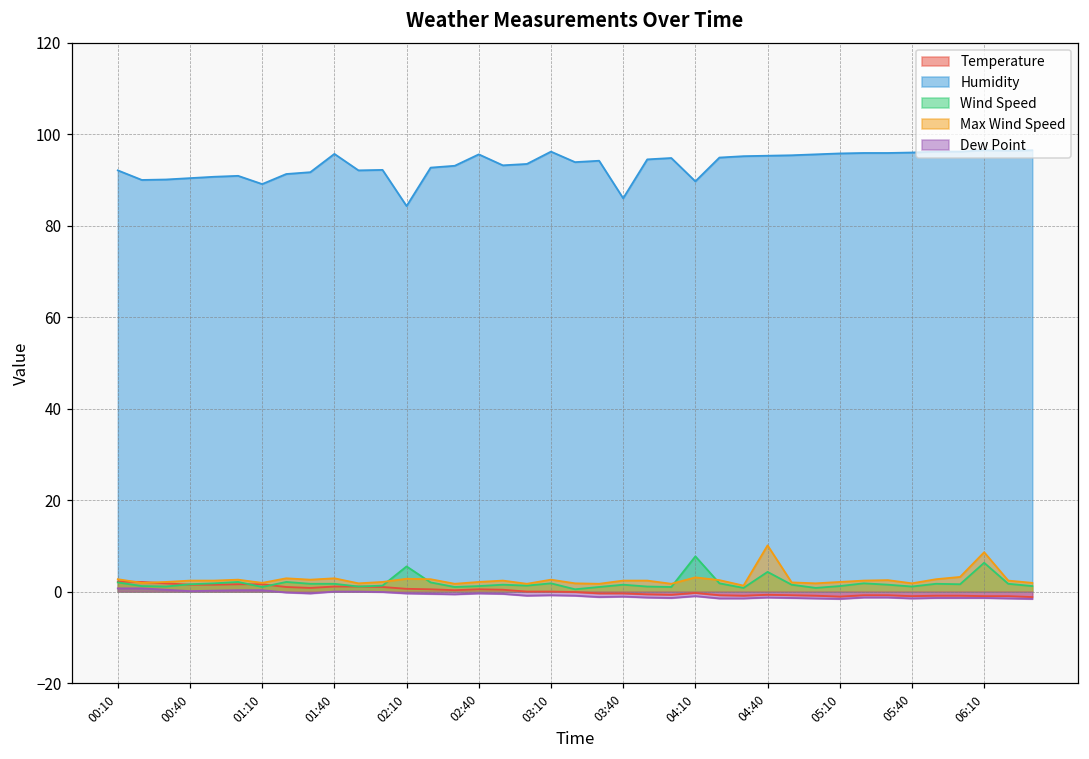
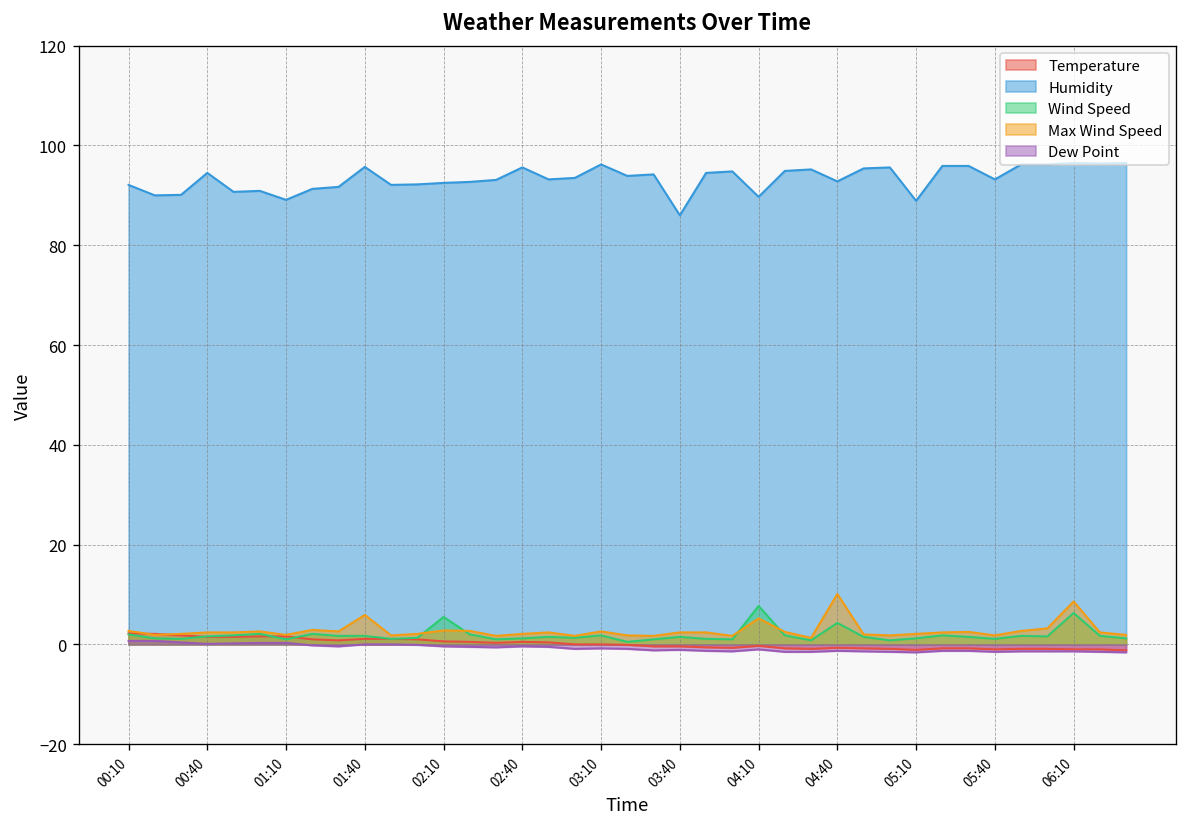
Humidity, 00:40: 90 -> 95
Max Wind Speed, 01:40: 3 -> 6
Humidity, 02:10: 84 -> 93
Max Wind Speed, 04:10: 3 -> 5
Humidity, 04:40: 95 -> 93
Humidity, 05:10: 96 -> 89
Humidity, 05:40: 96 -> 93
